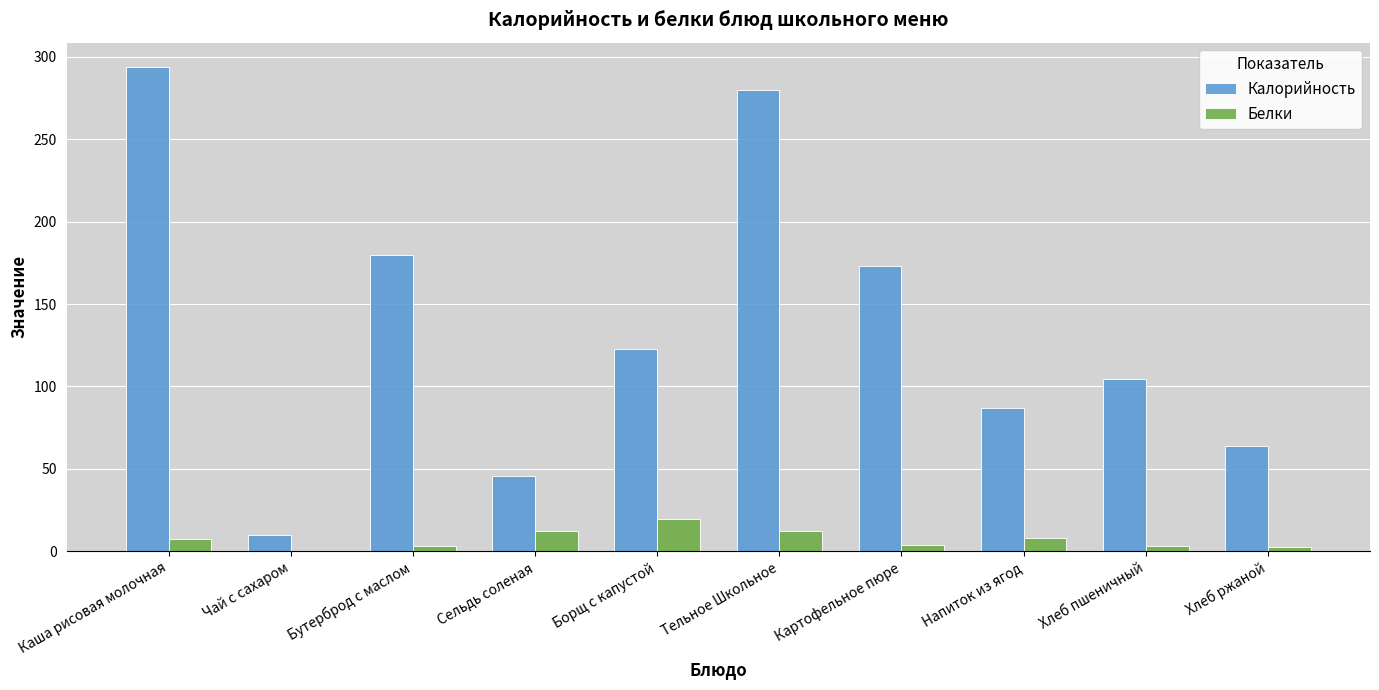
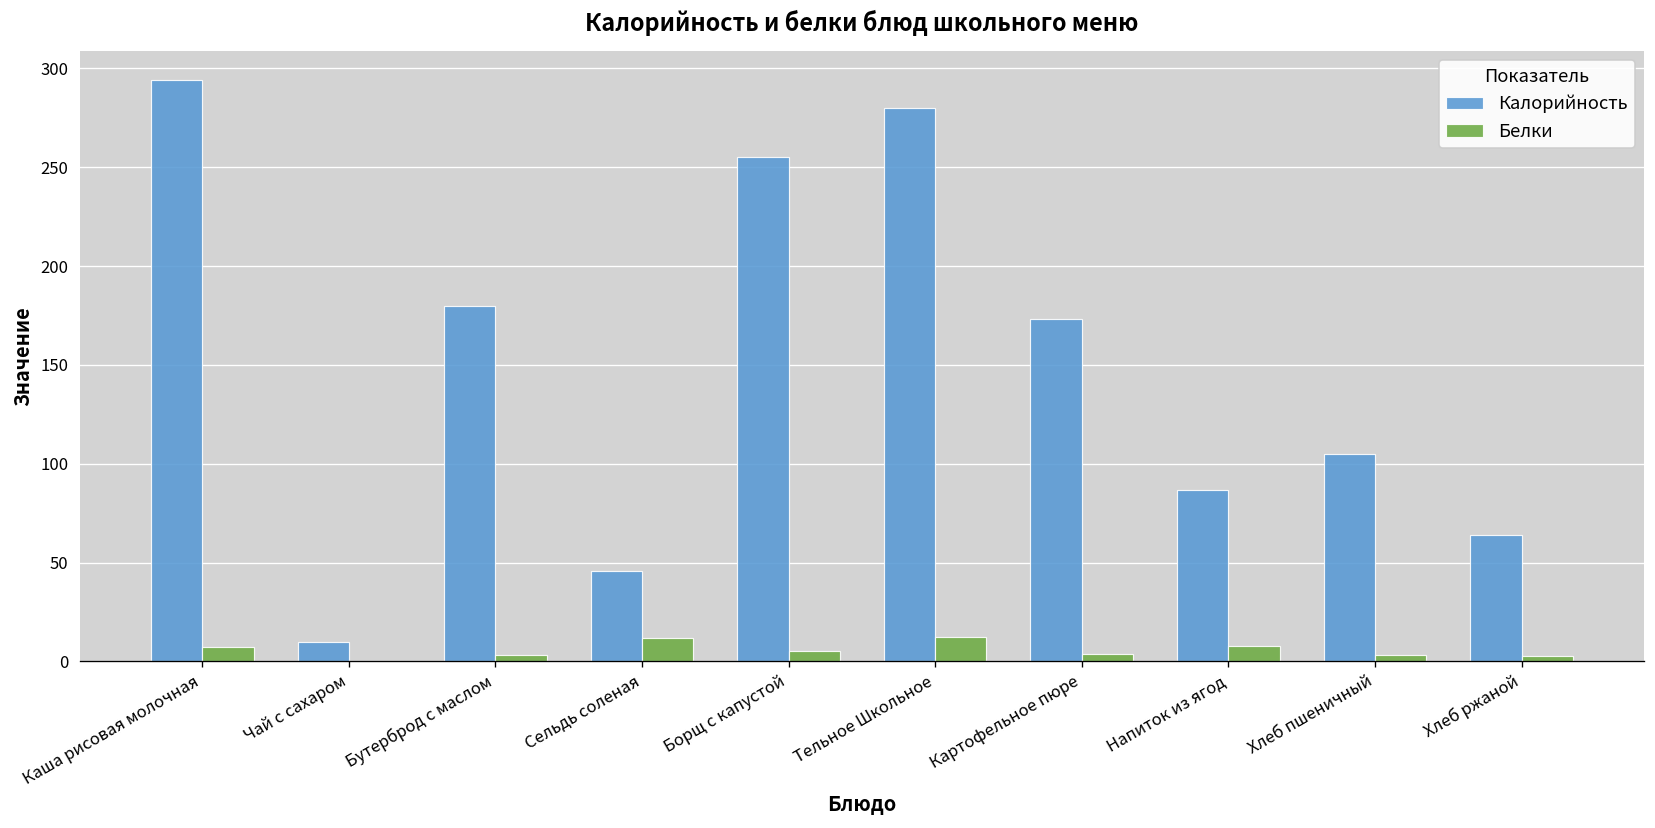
Калорийность, Борщ с капустой: 123 -> 255
Белки, Борщ с капустой: 19 -> 6
